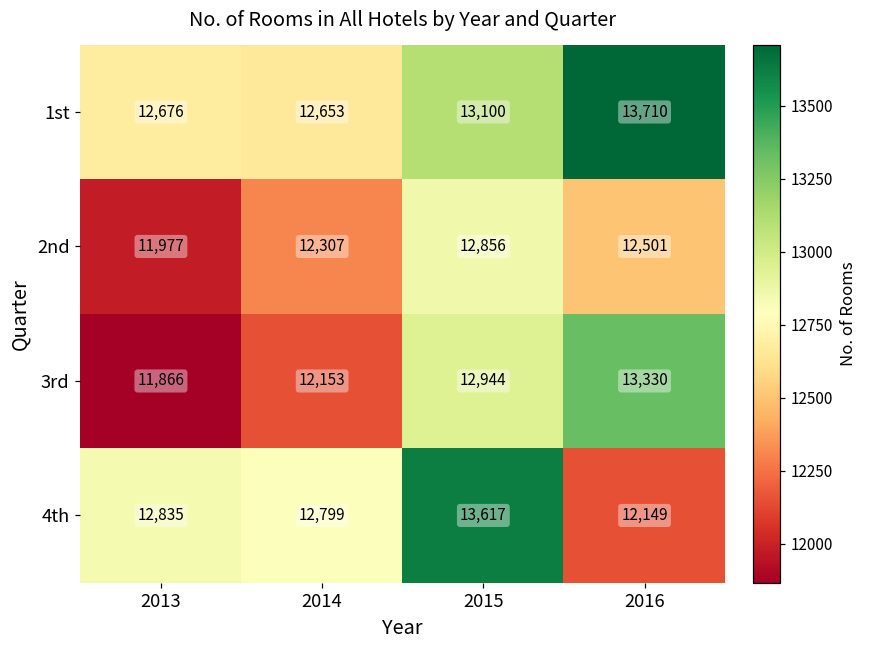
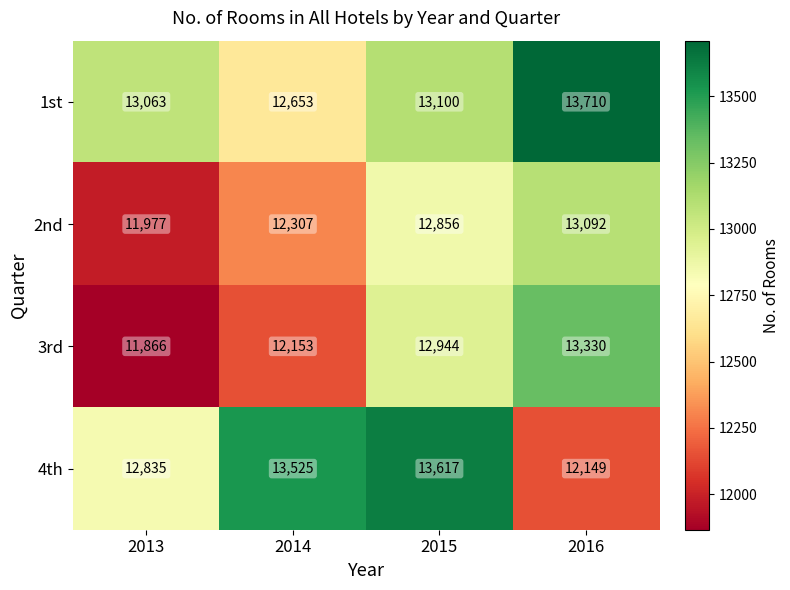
1st, 2013: 12,676 -> 13,063
2nd, 2016: 12,501 -> 13,092
4th, 2014: 12,799 -> 13,525
